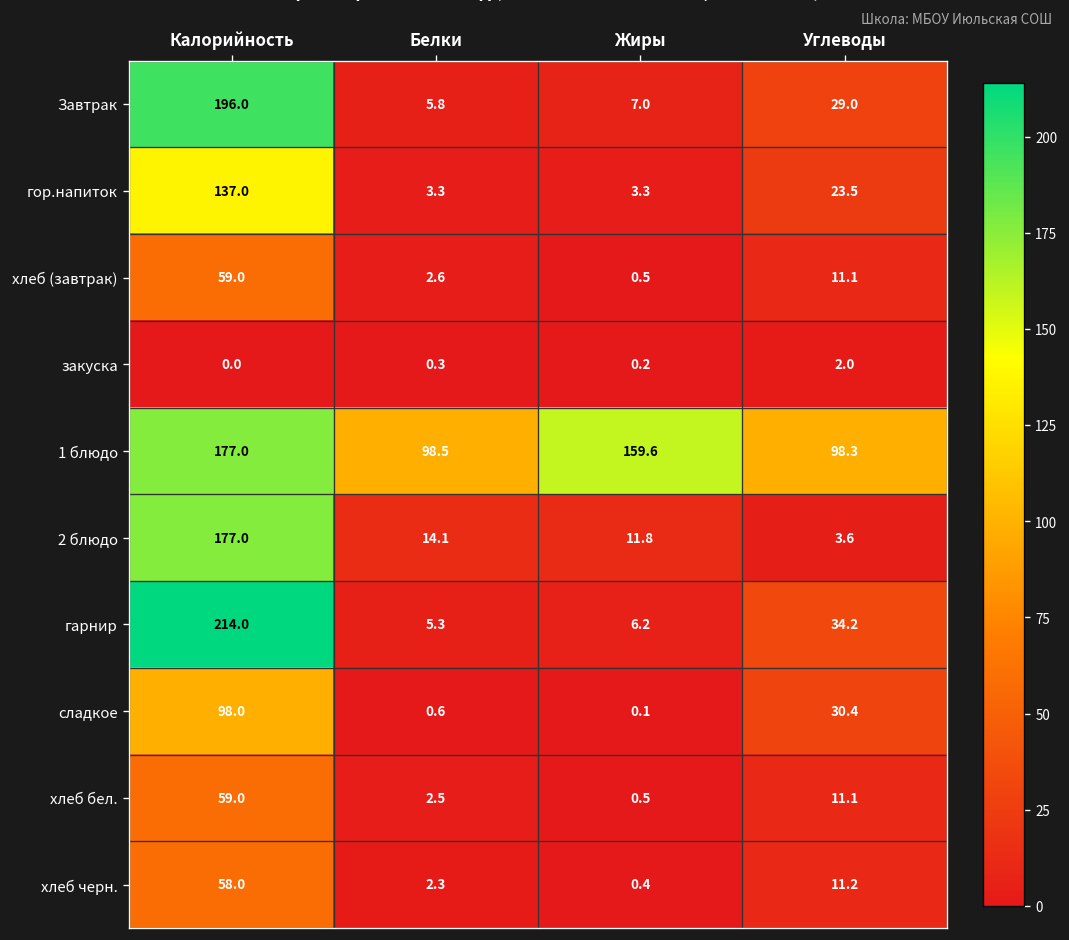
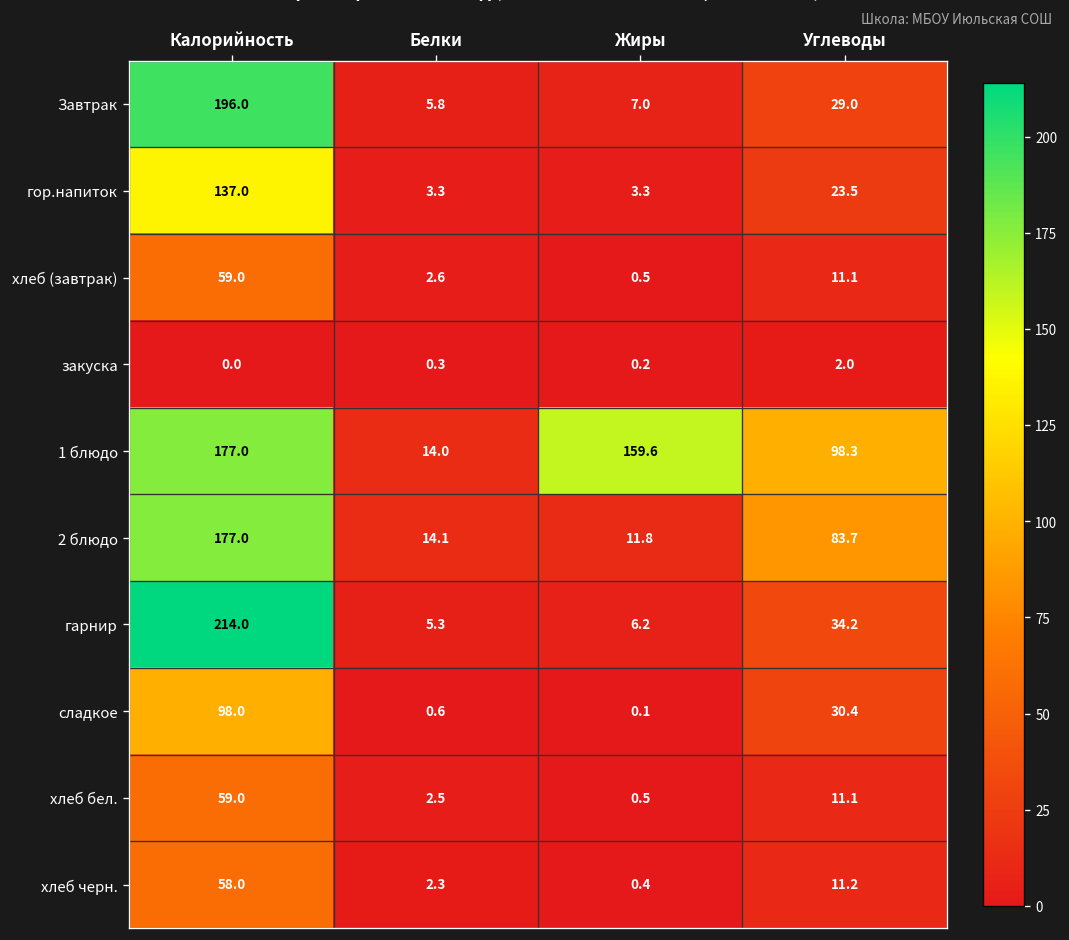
1 блюдо, Белки: 98.5 -> 14.0
2 блюдо, Углеводы: 3.6 -> 83.7
